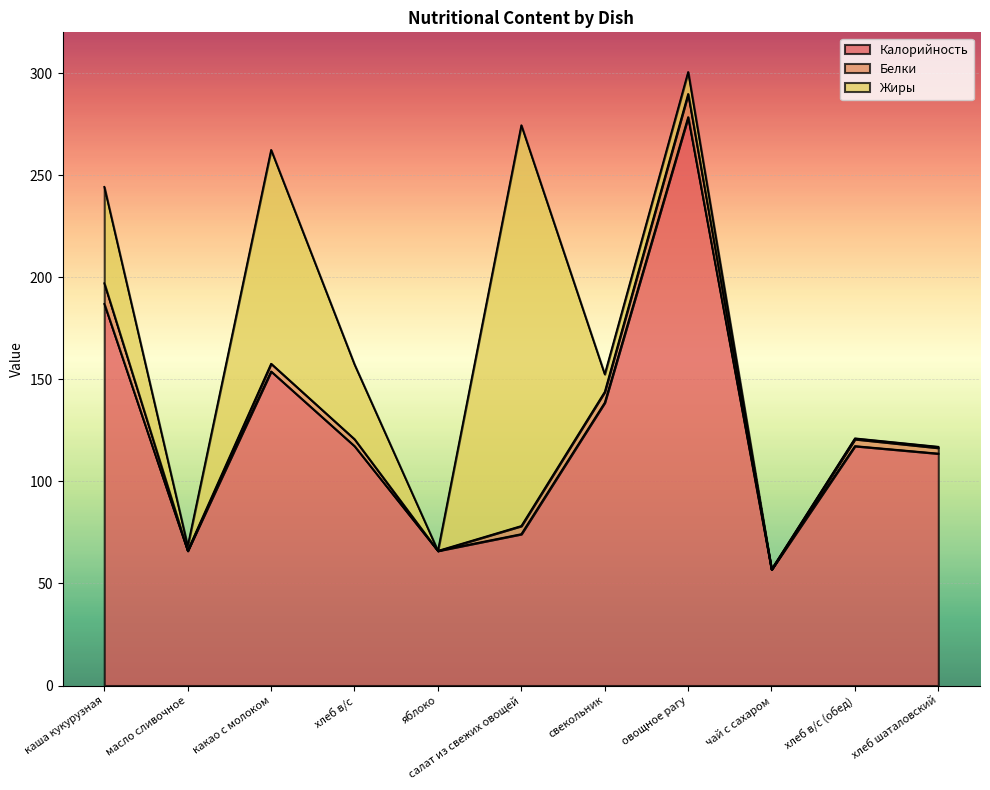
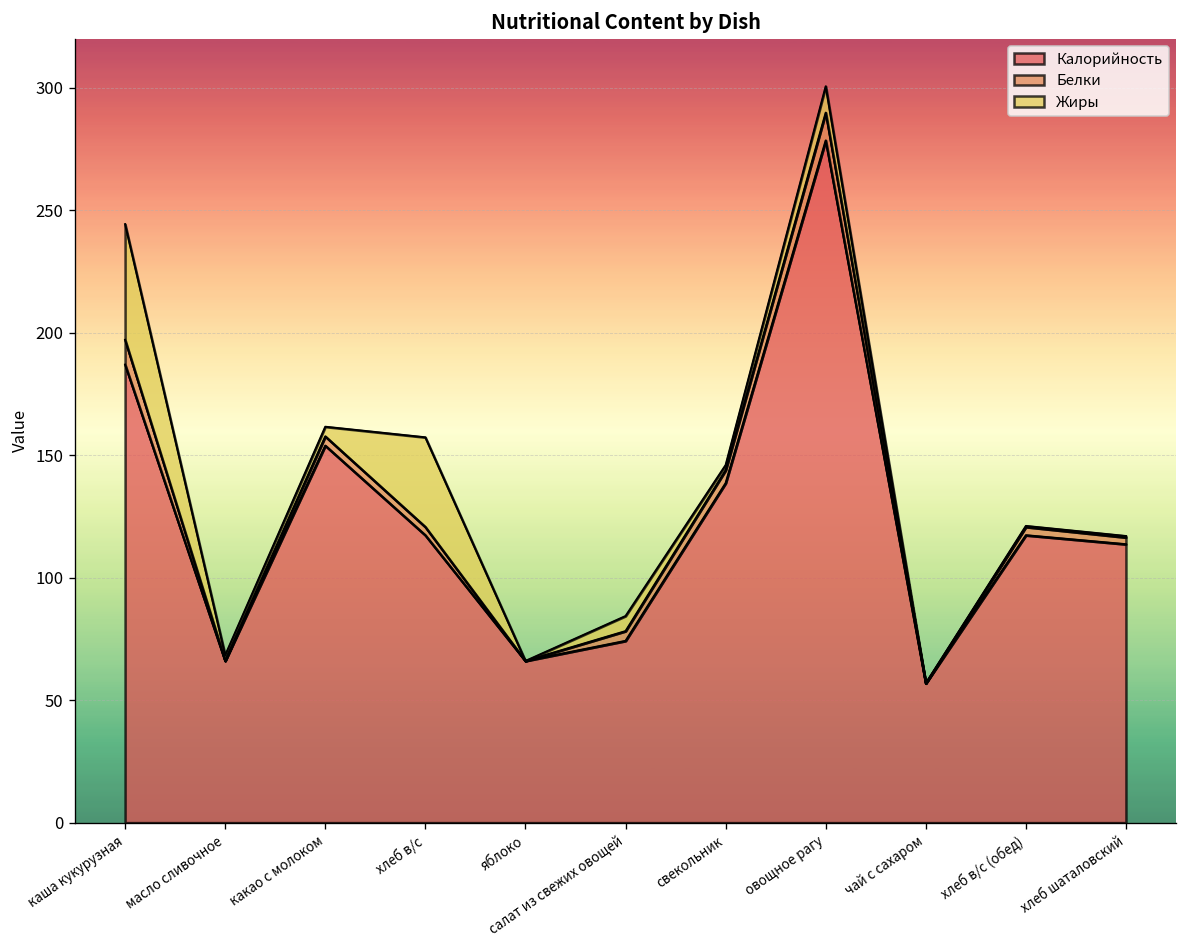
Жиры, какао с молоком: 105 -> 4
Жиры, салат из свежих овощей: 196 -> 6
Жиры, свекольник: 9 -> 2
